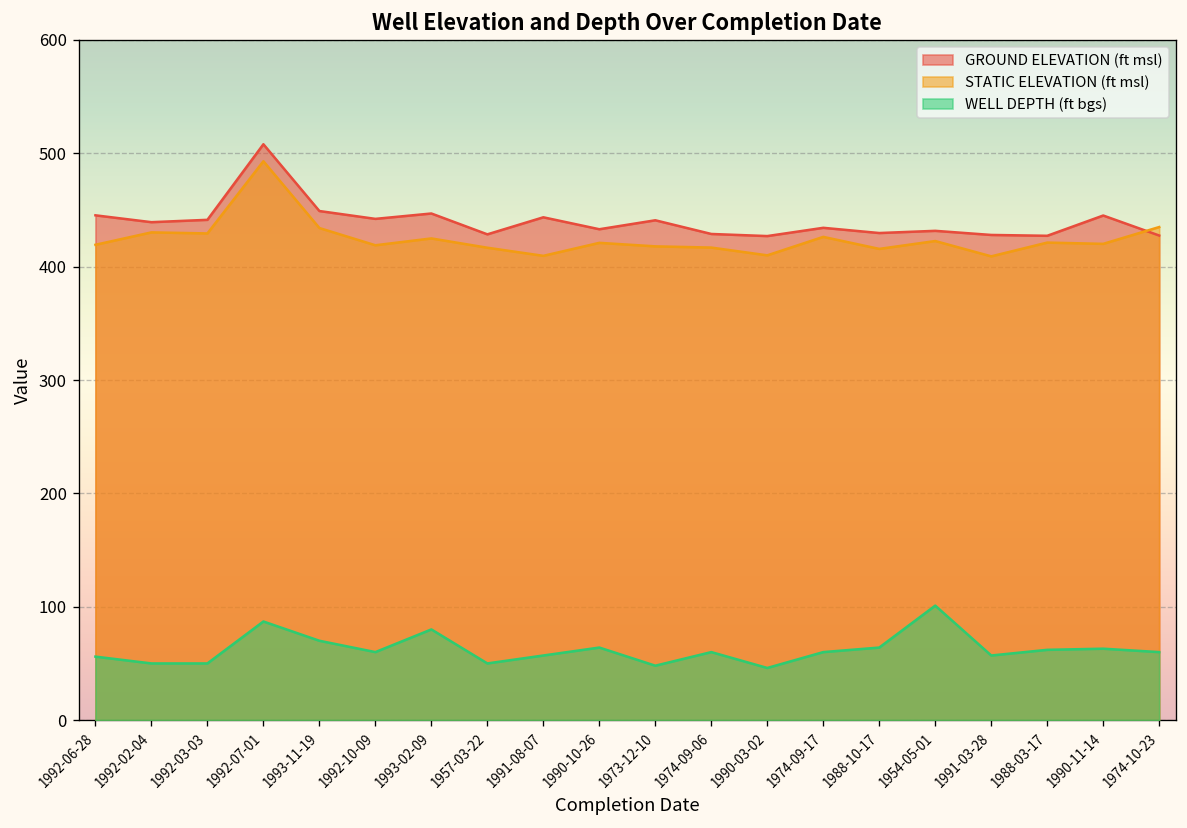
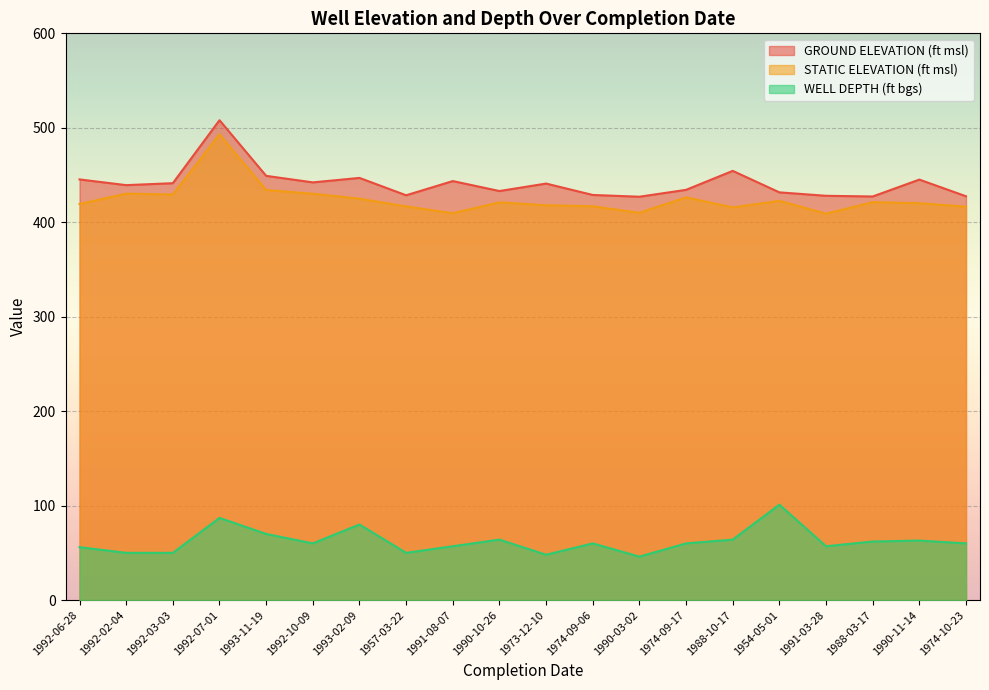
STATIC ELEVATION (ft msl), 1992-10-09: 420 -> 430
GROUND ELEVATION (ft msl), 1988-10-17: 430 -> 450
STATIC ELEVATION (ft msl), 1974-10-23: 430 -> 420
